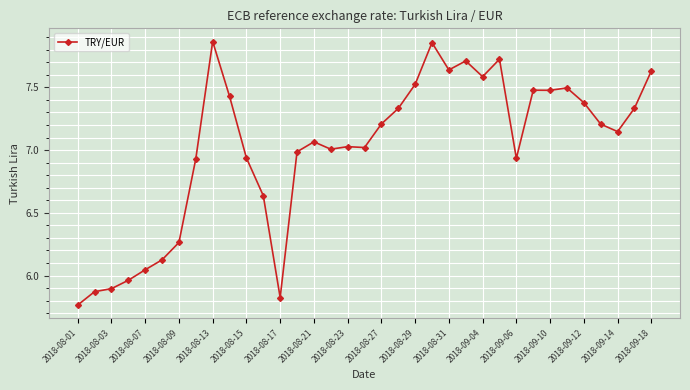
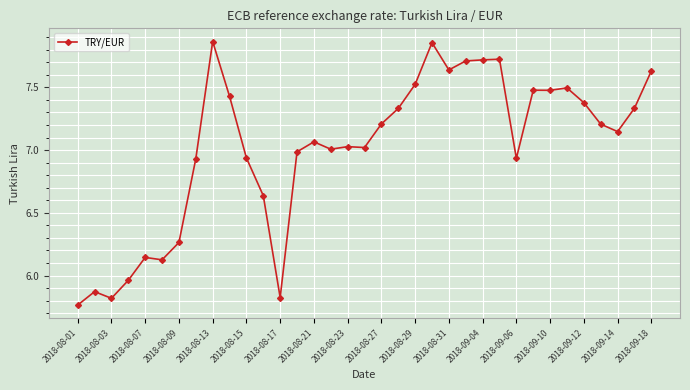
2018-08-03: 5.90 -> 5.82
2018-08-07: 6.05 -> 6.14
2018-09-04: 7.59 -> 7.72
